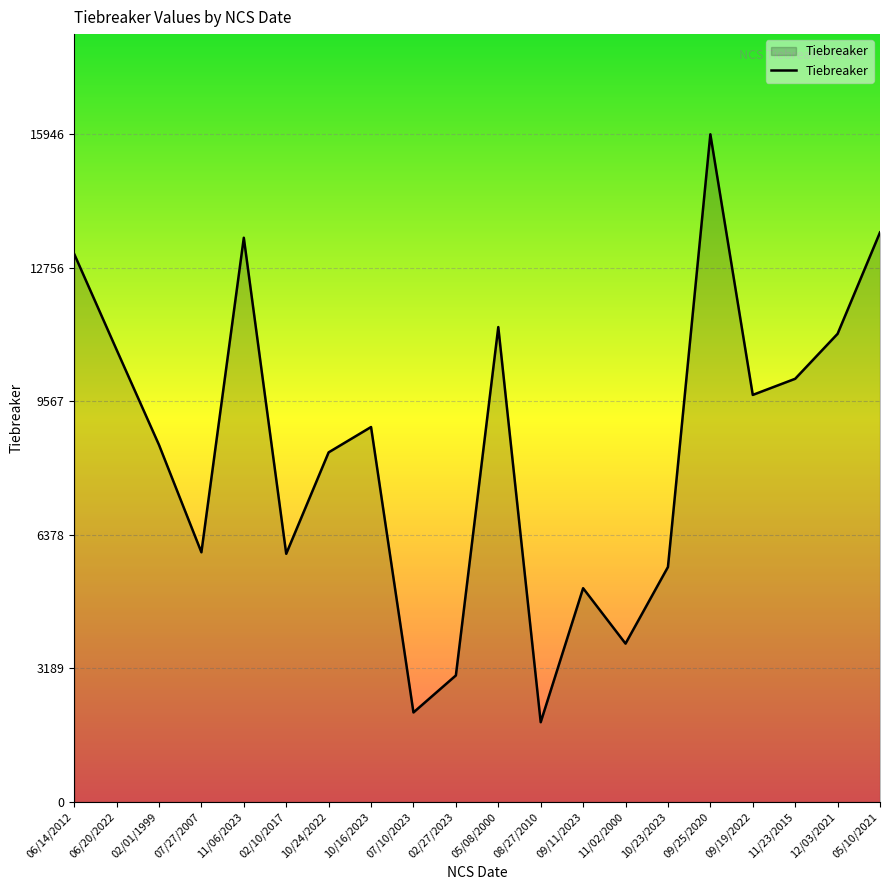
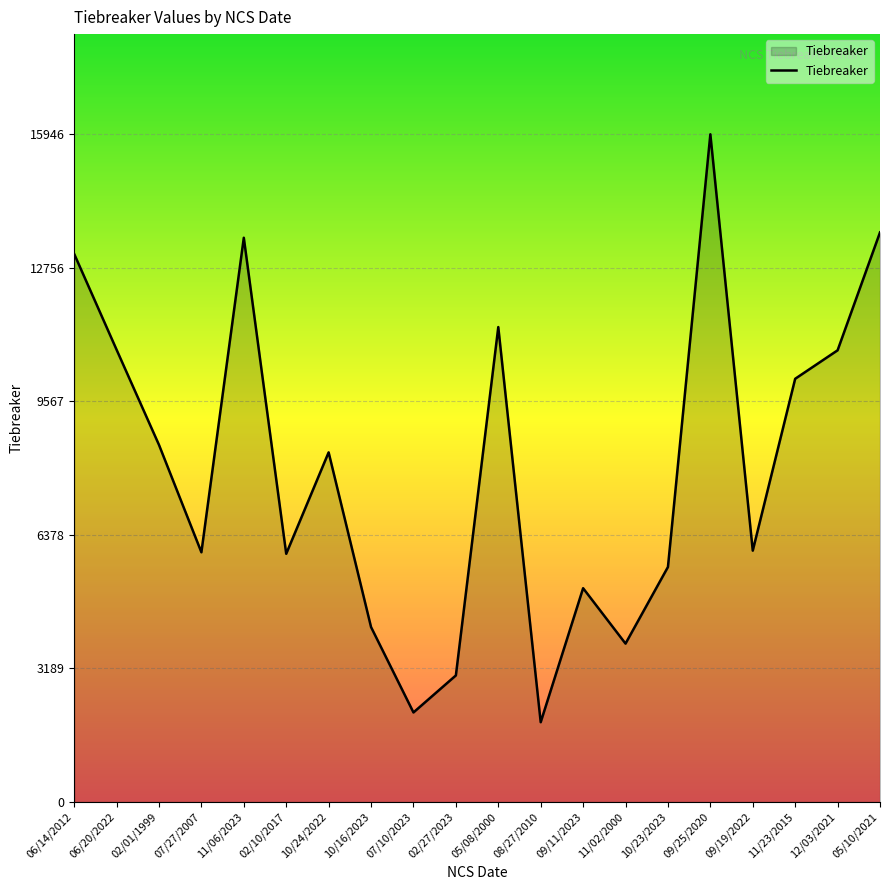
10/16/2023: 9000 -> 4200
09/19/2022: 9700 -> 6000
12/03/2021: 11200 -> 10800
